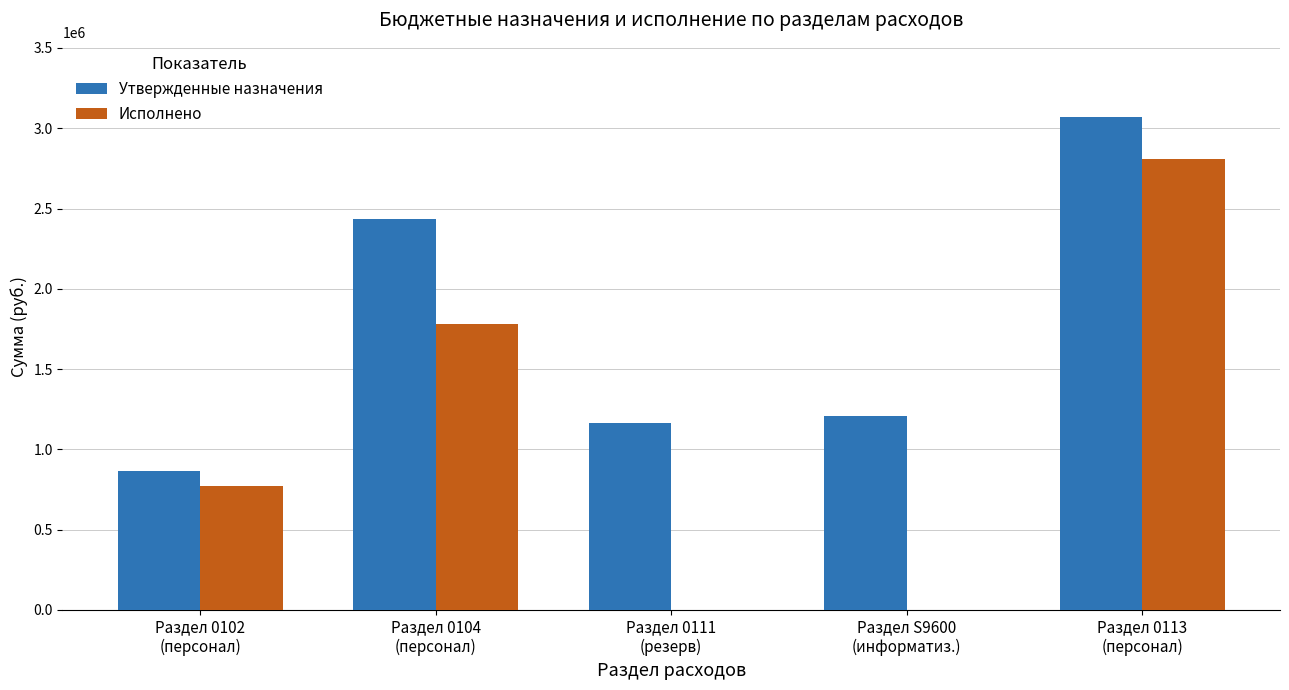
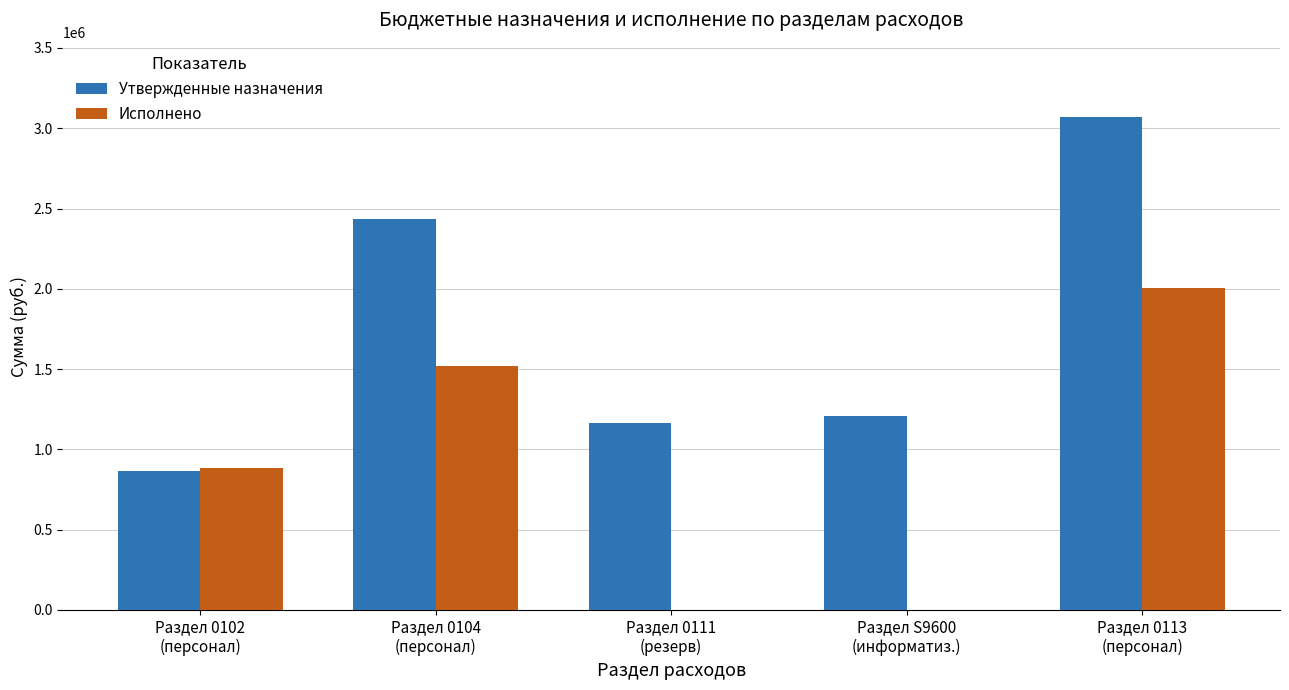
Исполнено, Раздел 0102 (персонал): 770000 -> 880000
Исполнено, Раздел 0104 (персонал): 1780000 -> 1520000
Исполнено, Раздел 0113 (персонал): 2810000 -> 2000000
